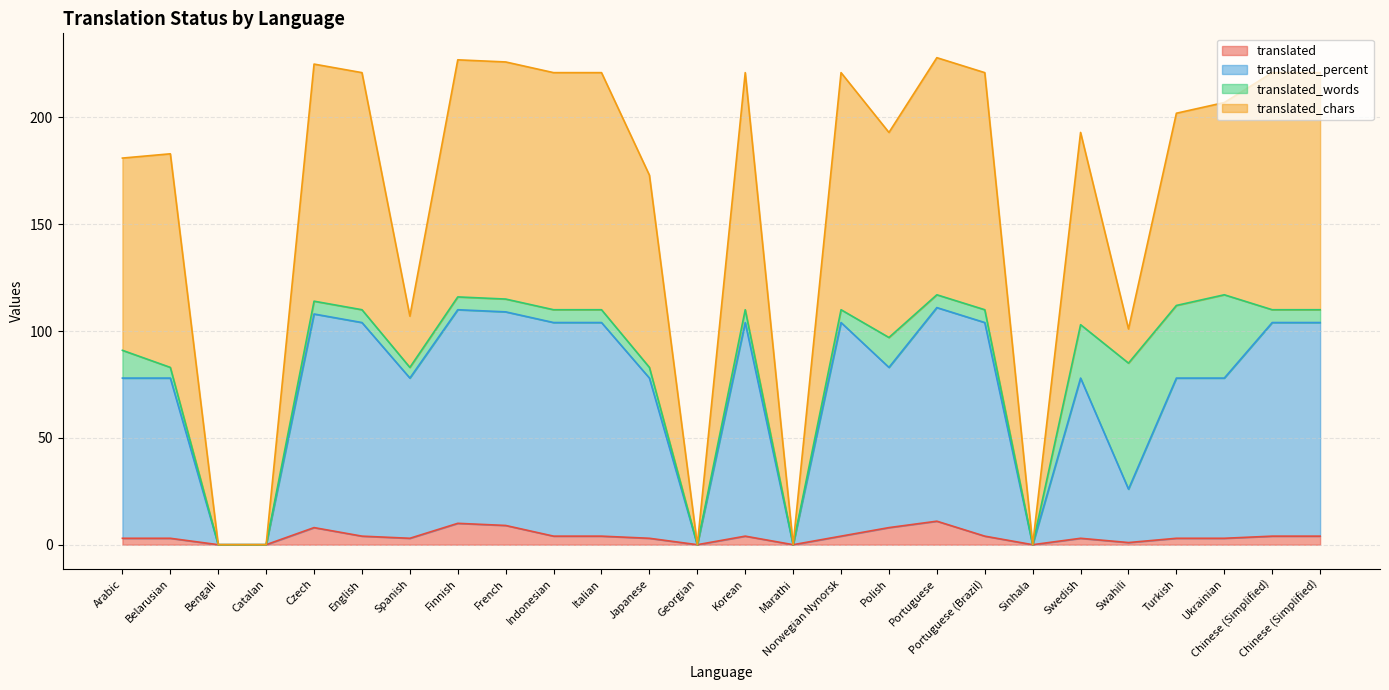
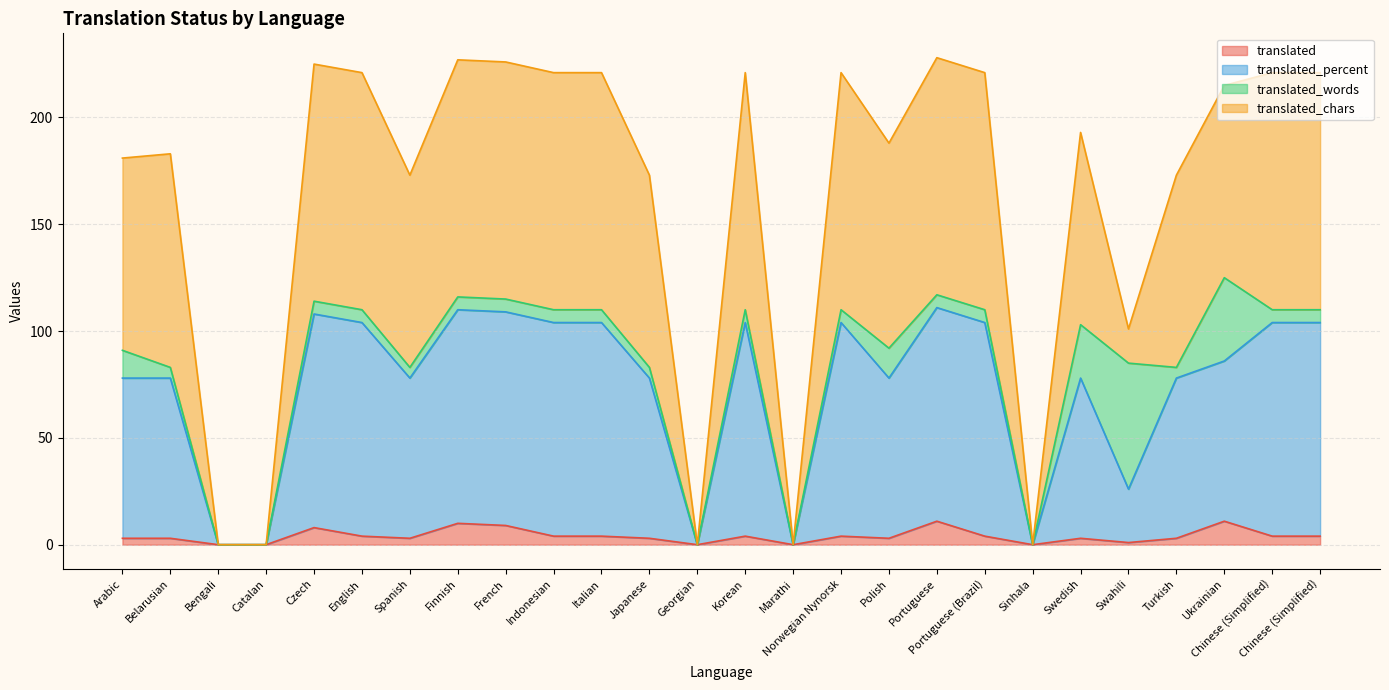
translated_chars, Spanish: 24 -> 90
translated, Polish: 8 -> 3
translated_words, Turkish: 34 -> 5
translated, Ukrainian: 3 -> 11
